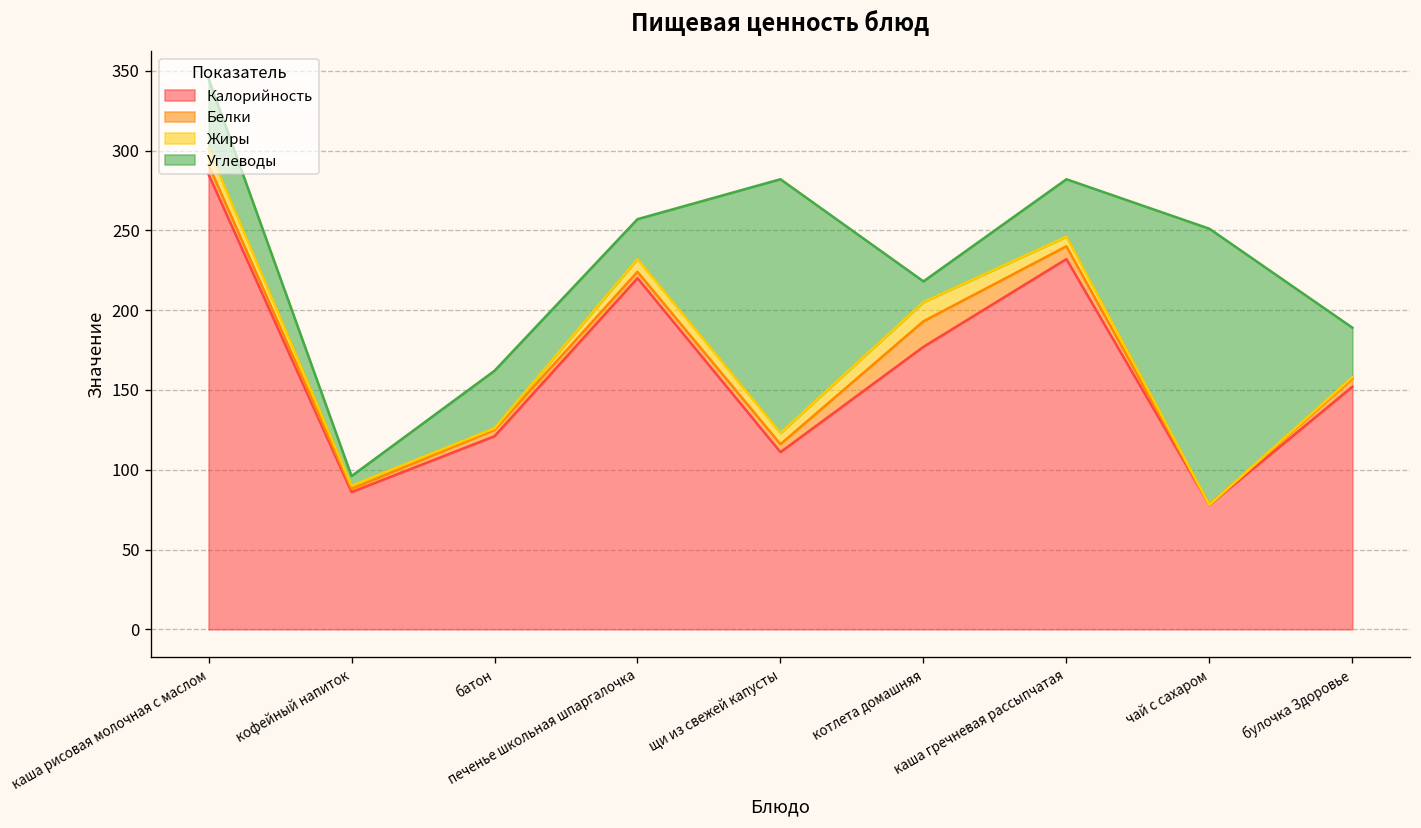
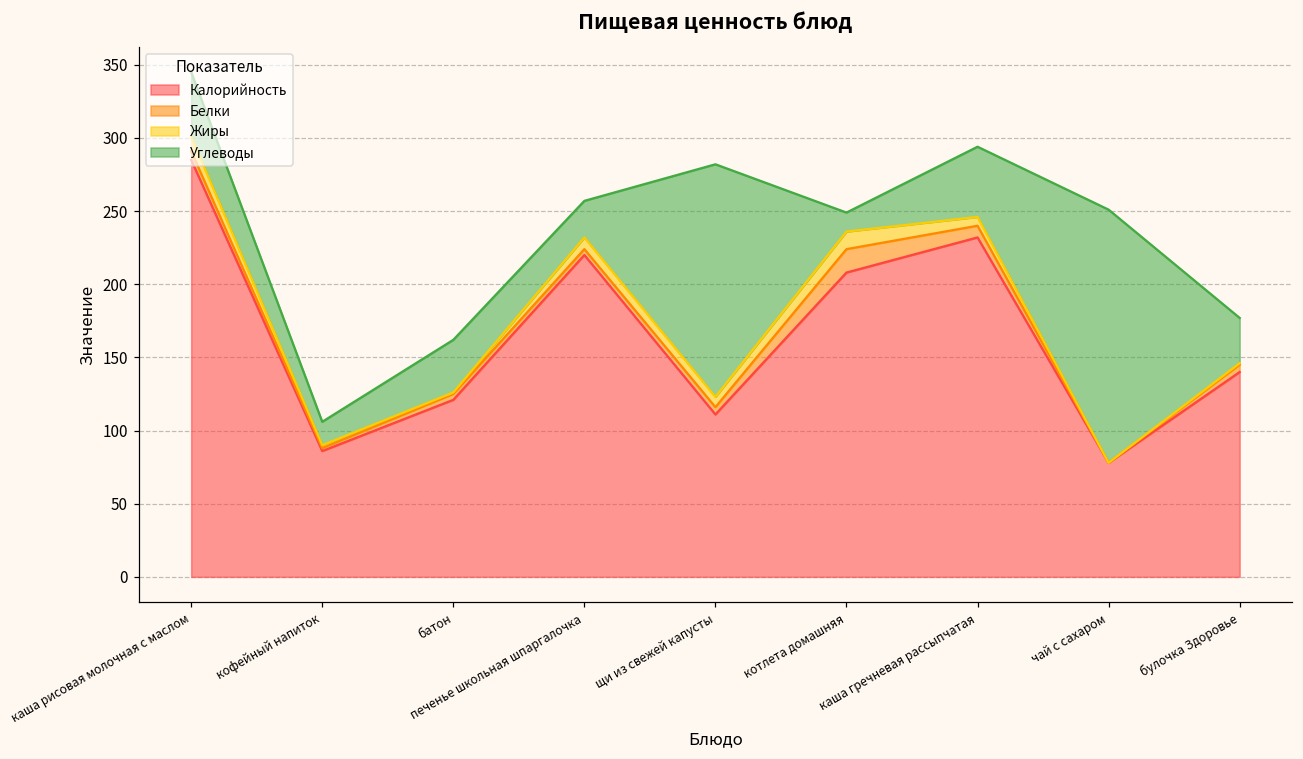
Углеводы, кофейный напиток: 6 -> 16
Калорийность, котлета домашняя: 177 -> 208
Углеводы, каша гречневая рассыпчатая: 36 -> 48
Калорийность, булочка Здоровье: 152 -> 140
